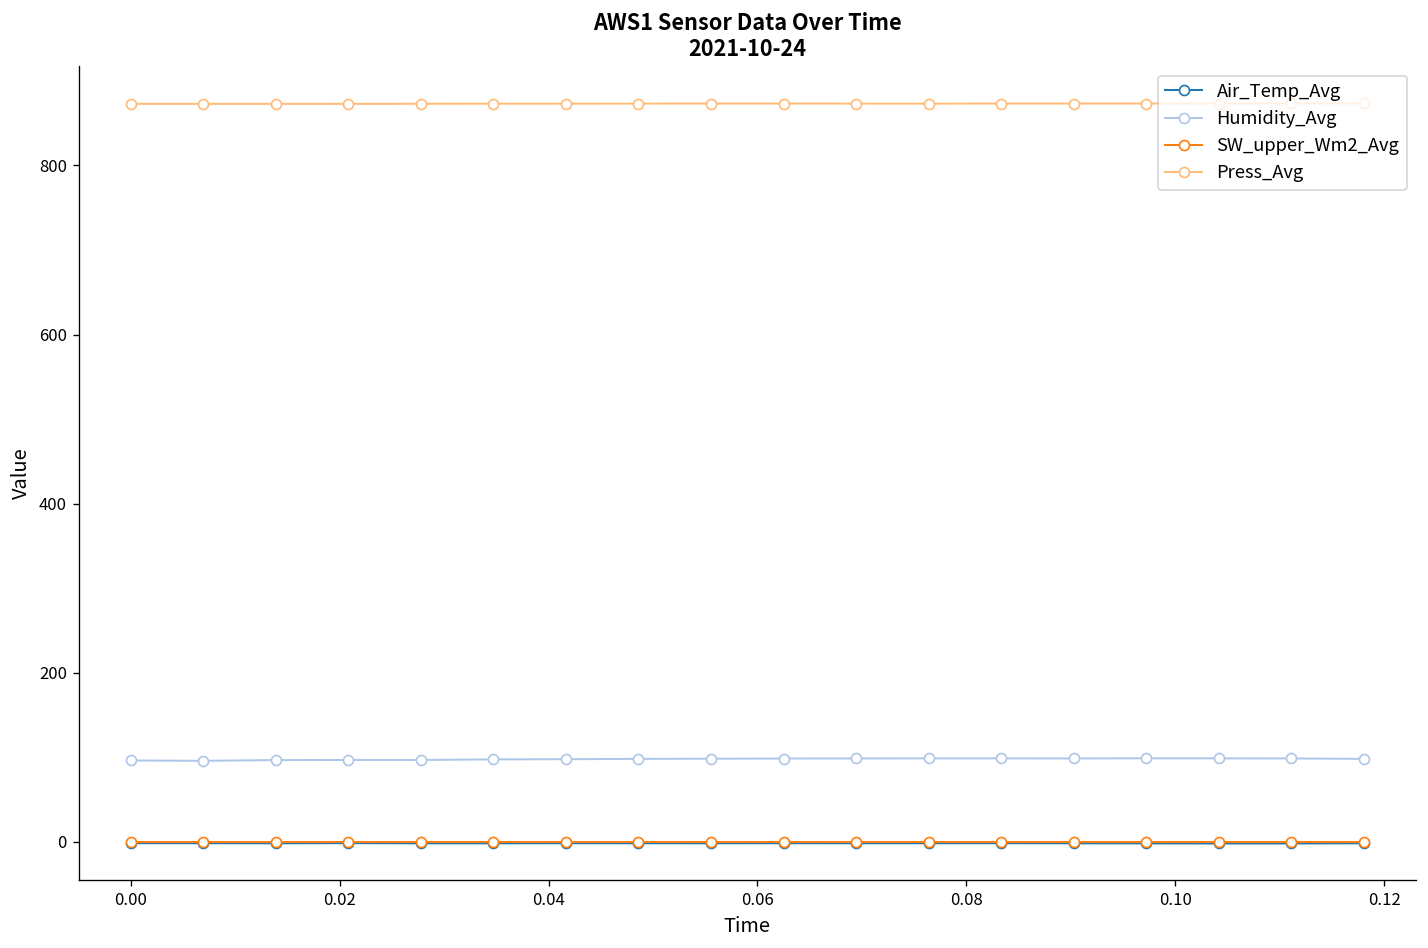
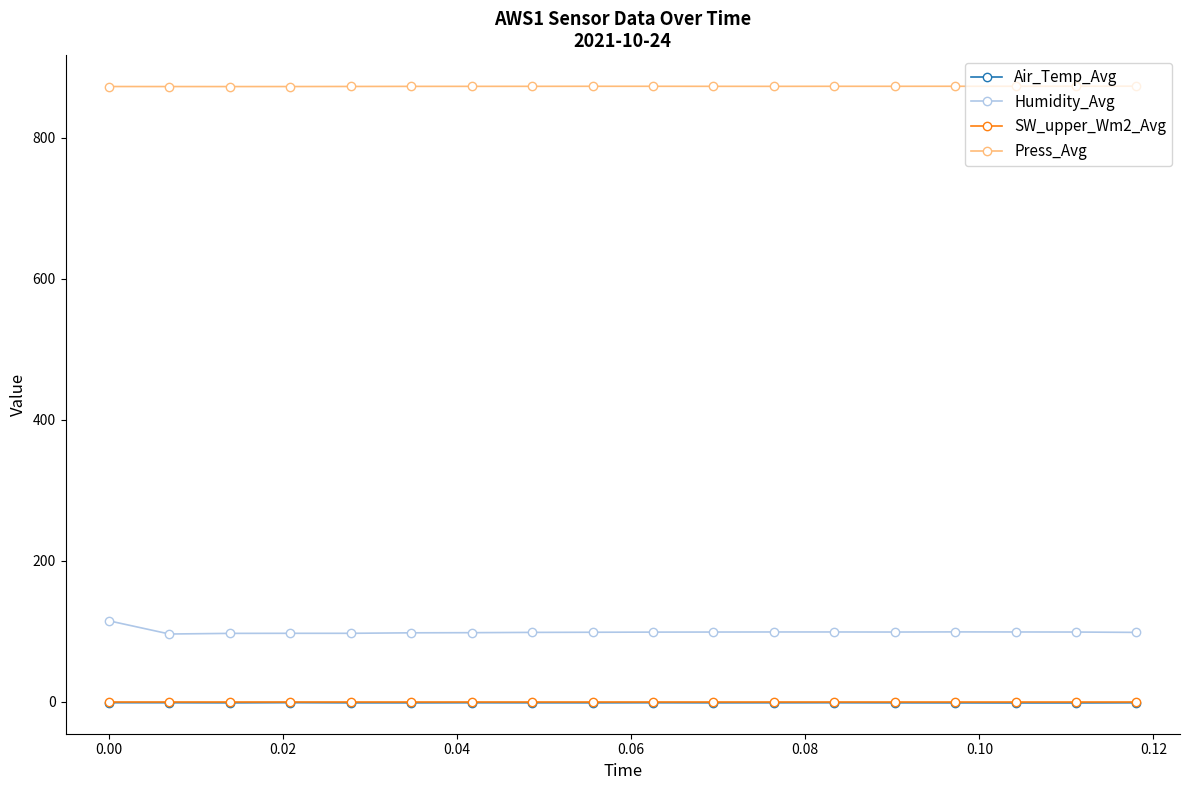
Humidity_Avg, 0.00: 100 -> 110
